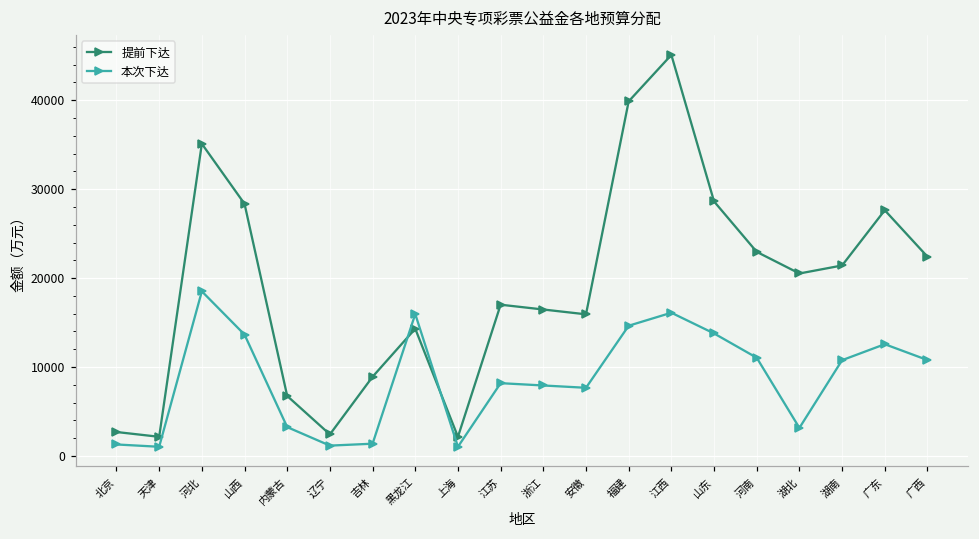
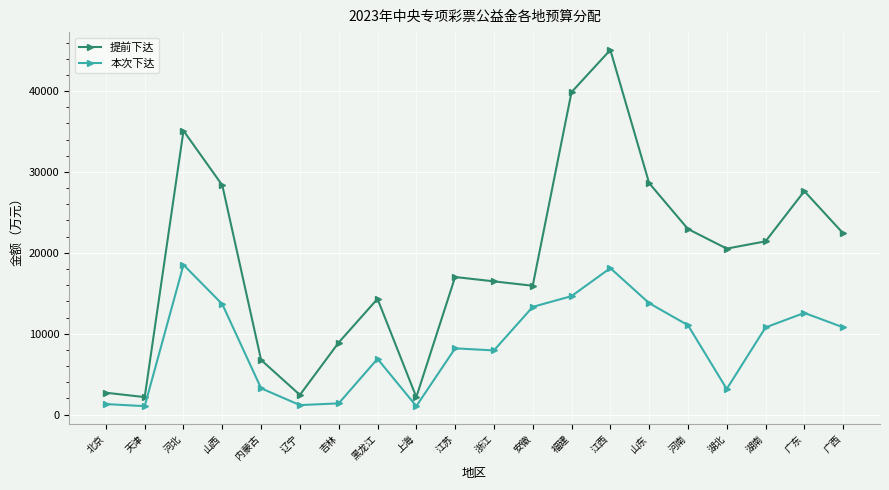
本次下达, 黑龙江: 16000 -> 7000
本次下达, 安徽: 8000 -> 13000
本次下达, 江西: 16000 -> 18000
